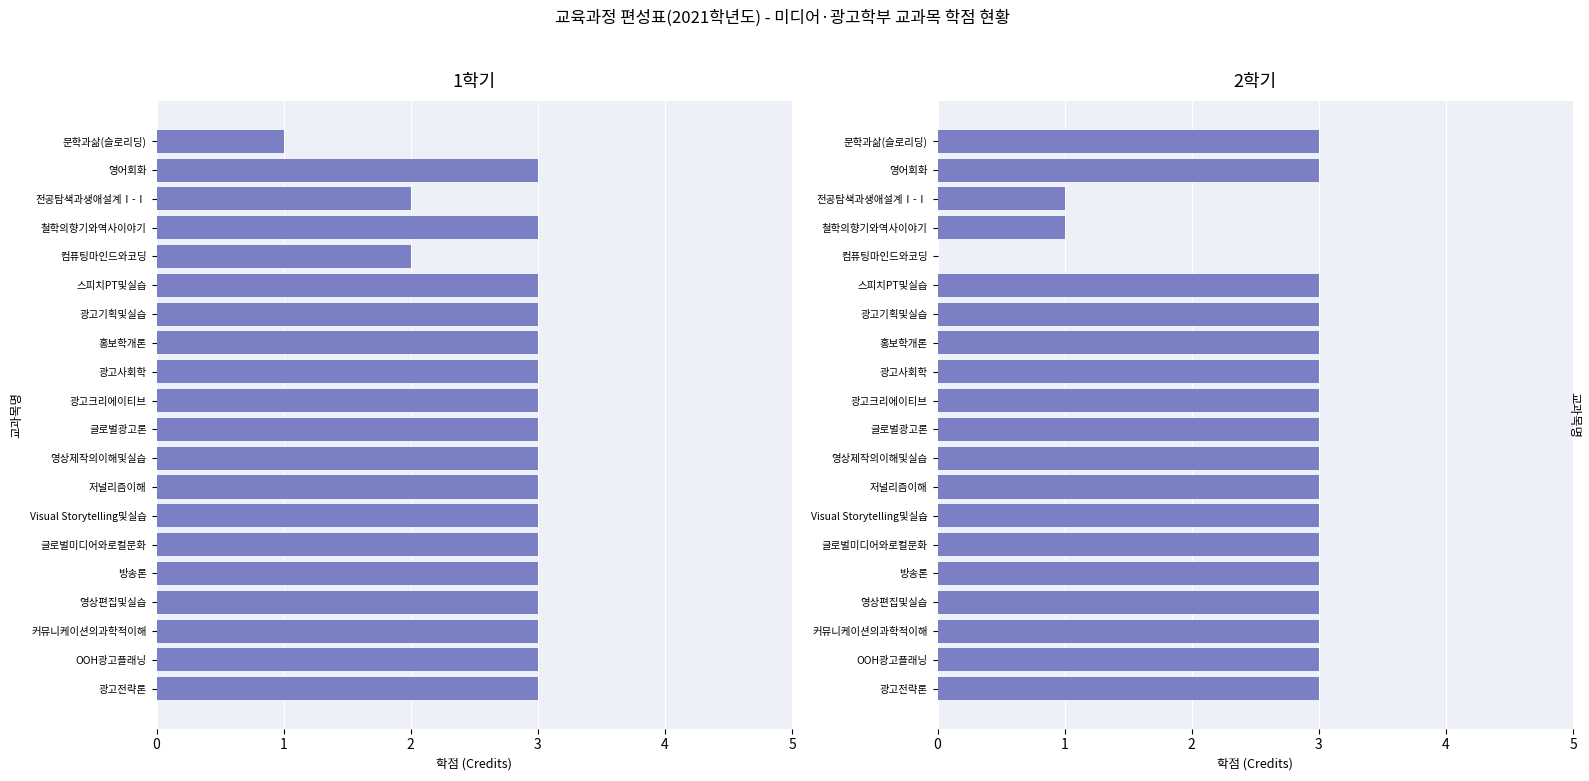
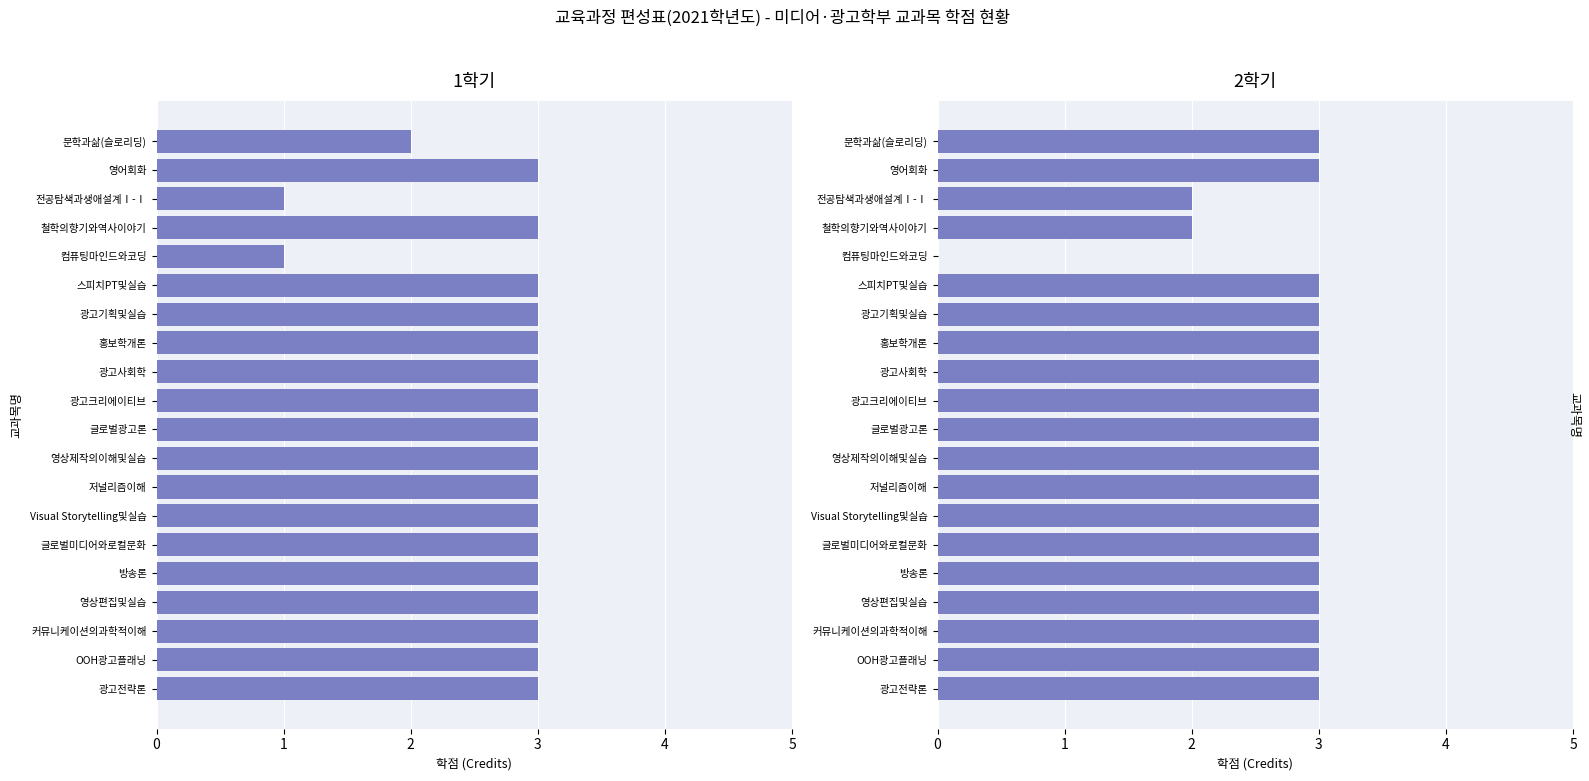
1학기, 문학과삶(슬로리딩): 1 -> 2
1학기, 전공탐색과생애설계Ⅰ-Ⅰ: 2 -> 1
1학기, 컴퓨팅마인드와코딩: 2 -> 1
2학기, 전공탐색과생애설계Ⅰ-Ⅰ: 1 -> 2
2학기, 철학의향기와역사이야기: 1 -> 2
